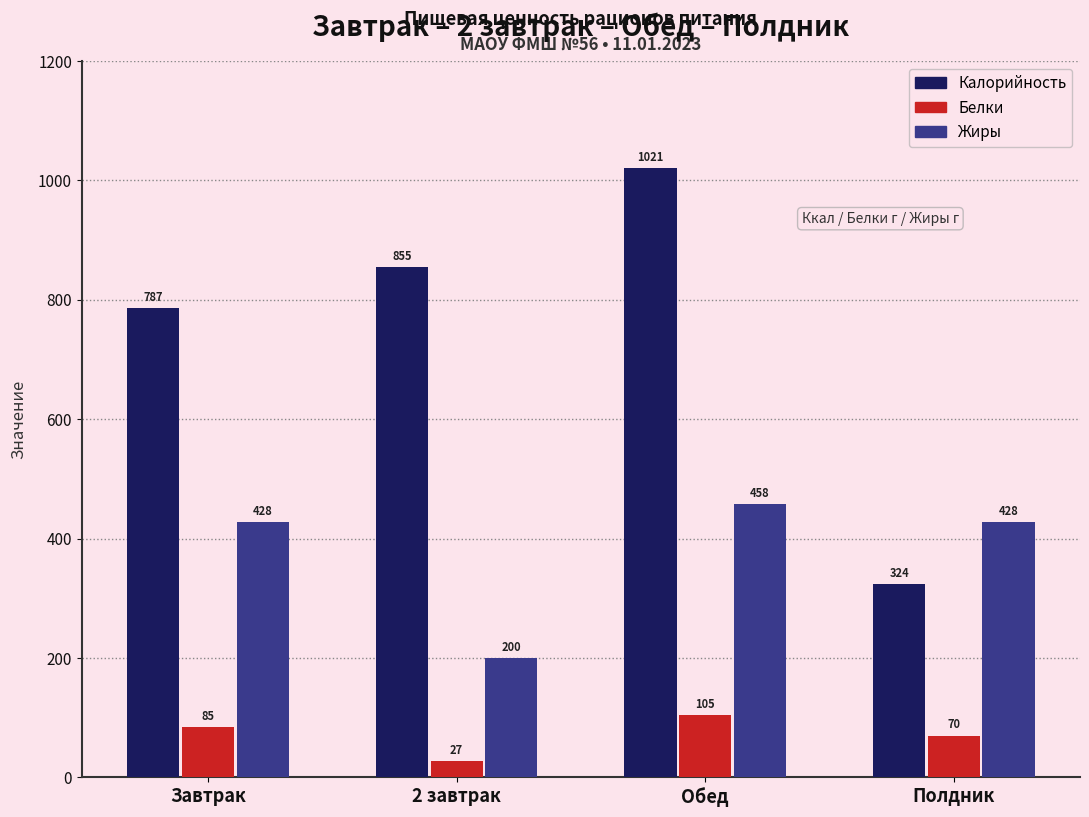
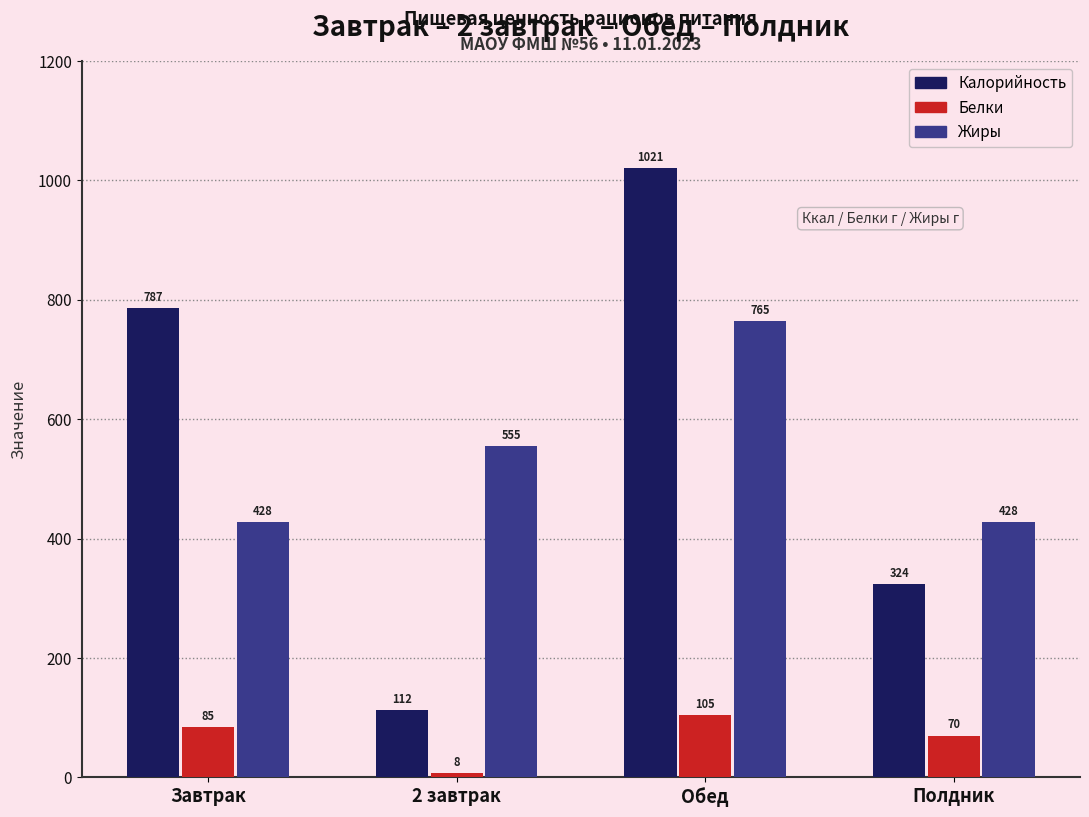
Калорийность, 2 завтрак: 855 -> 112
Белки, 2 завтрак: 27 -> 8
Жиры, 2 завтрак: 200 -> 555
Жиры, Обед: 458 -> 765
